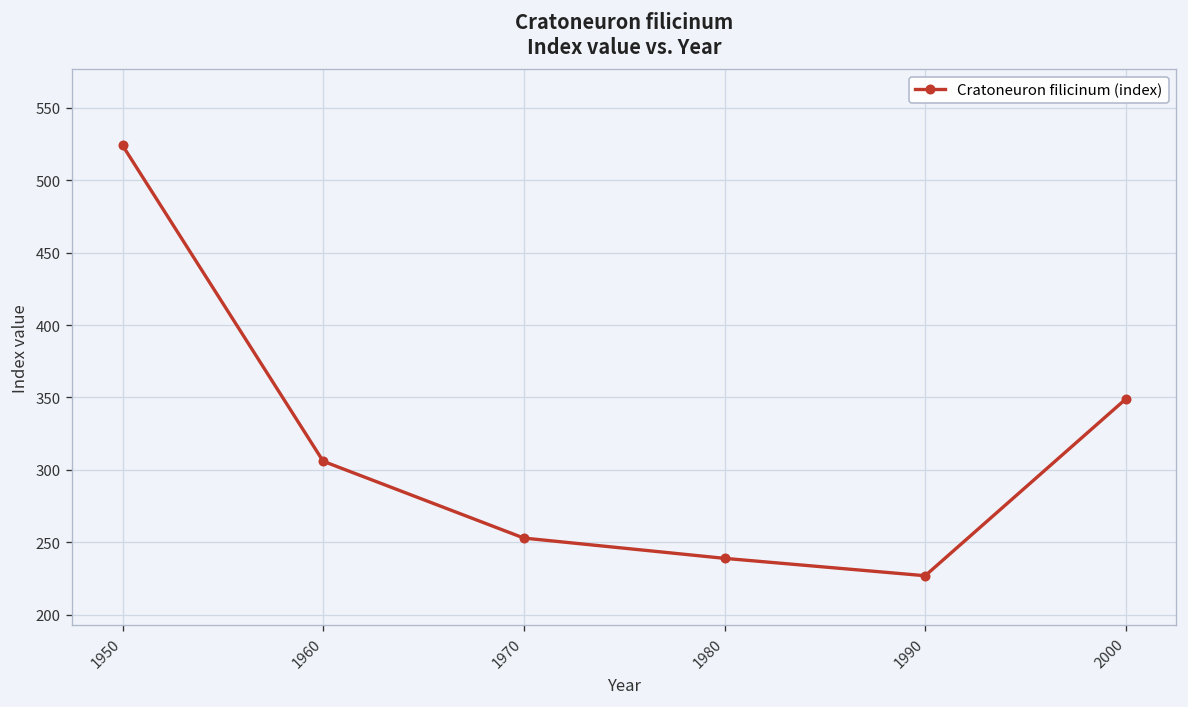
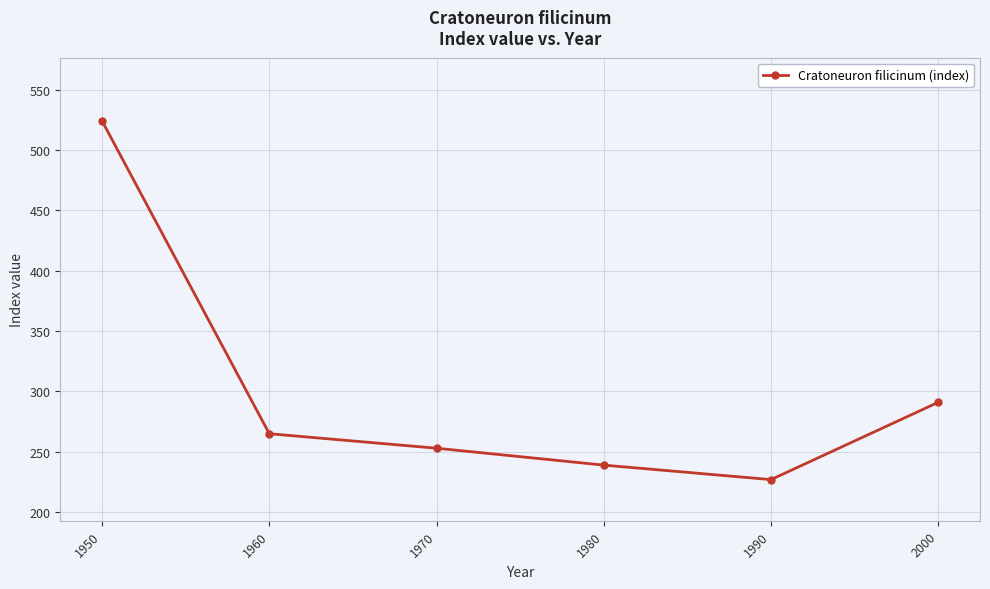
1960: 306 -> 265
2000: 349 -> 291
